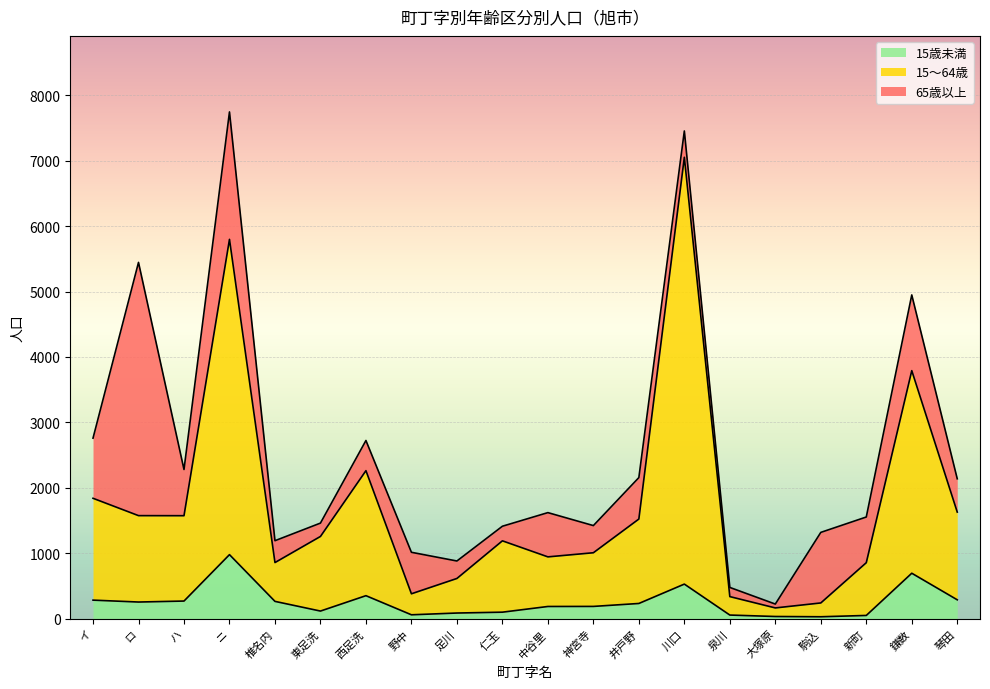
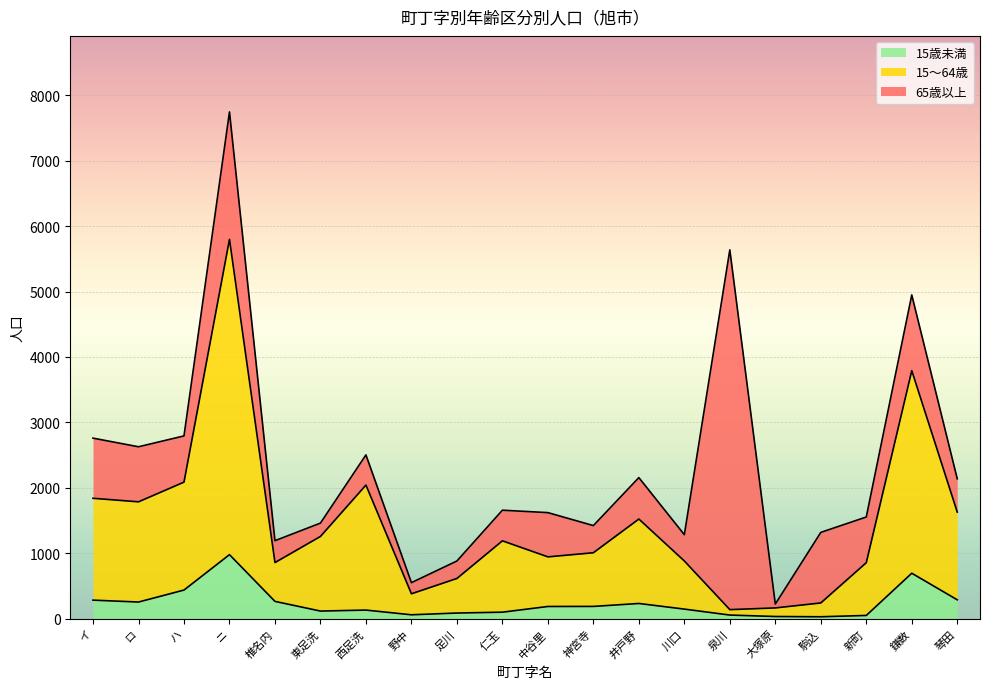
15～64歳, ロ: 1300 -> 1500
65歳以上, ロ: 3900 -> 800
15歳未満, ハ: 300 -> 400
15～64歳, ハ: 1300 -> 1600
15歳未満, 西足洗: 400 -> 100
65歳以上, 野中: 600 -> 200
65歳以上, 仁玉: 200 -> 500
15歳未満, 川口: 500 -> 100
15～64歳, 川口: 6500 -> 700
15～64歳, 泉川: 300 -> 100
65歳以上, 泉川: 100 -> 5500
